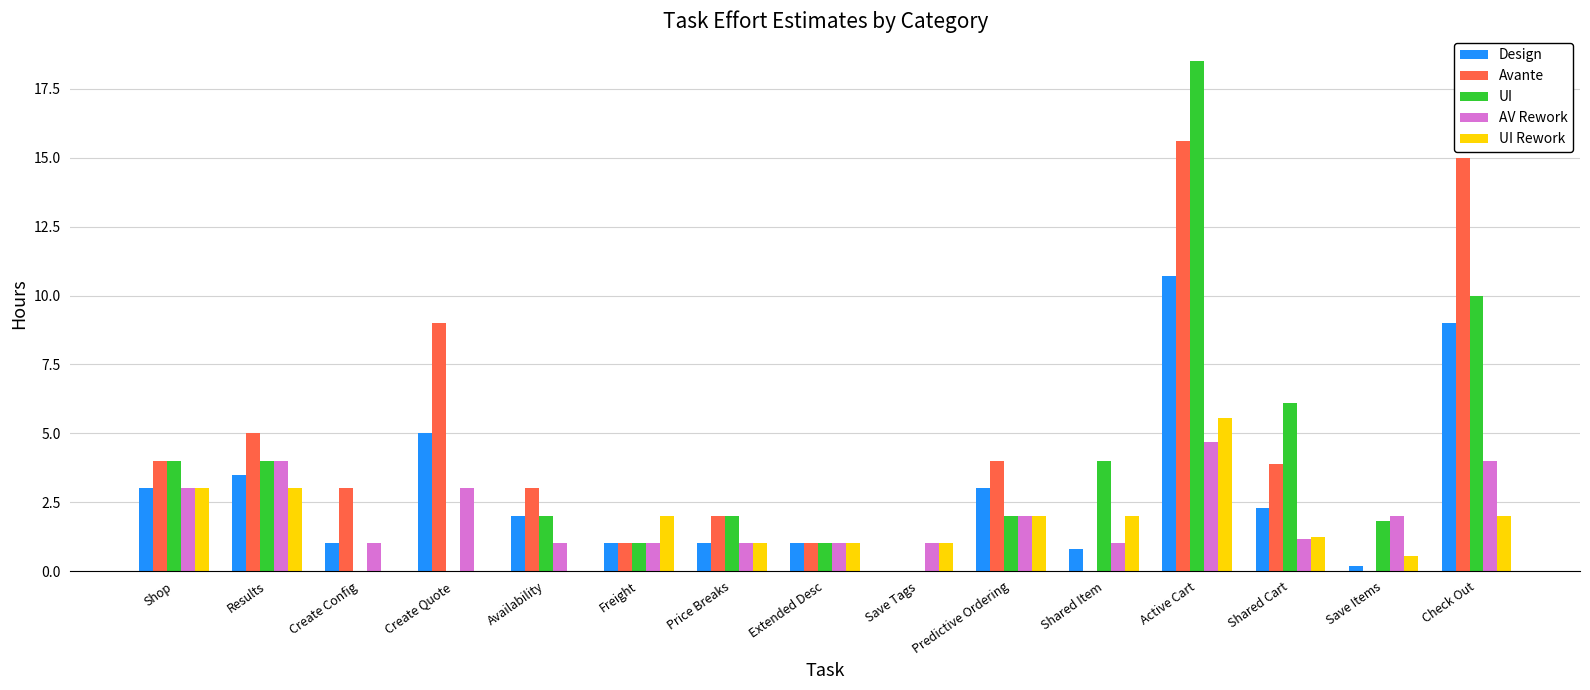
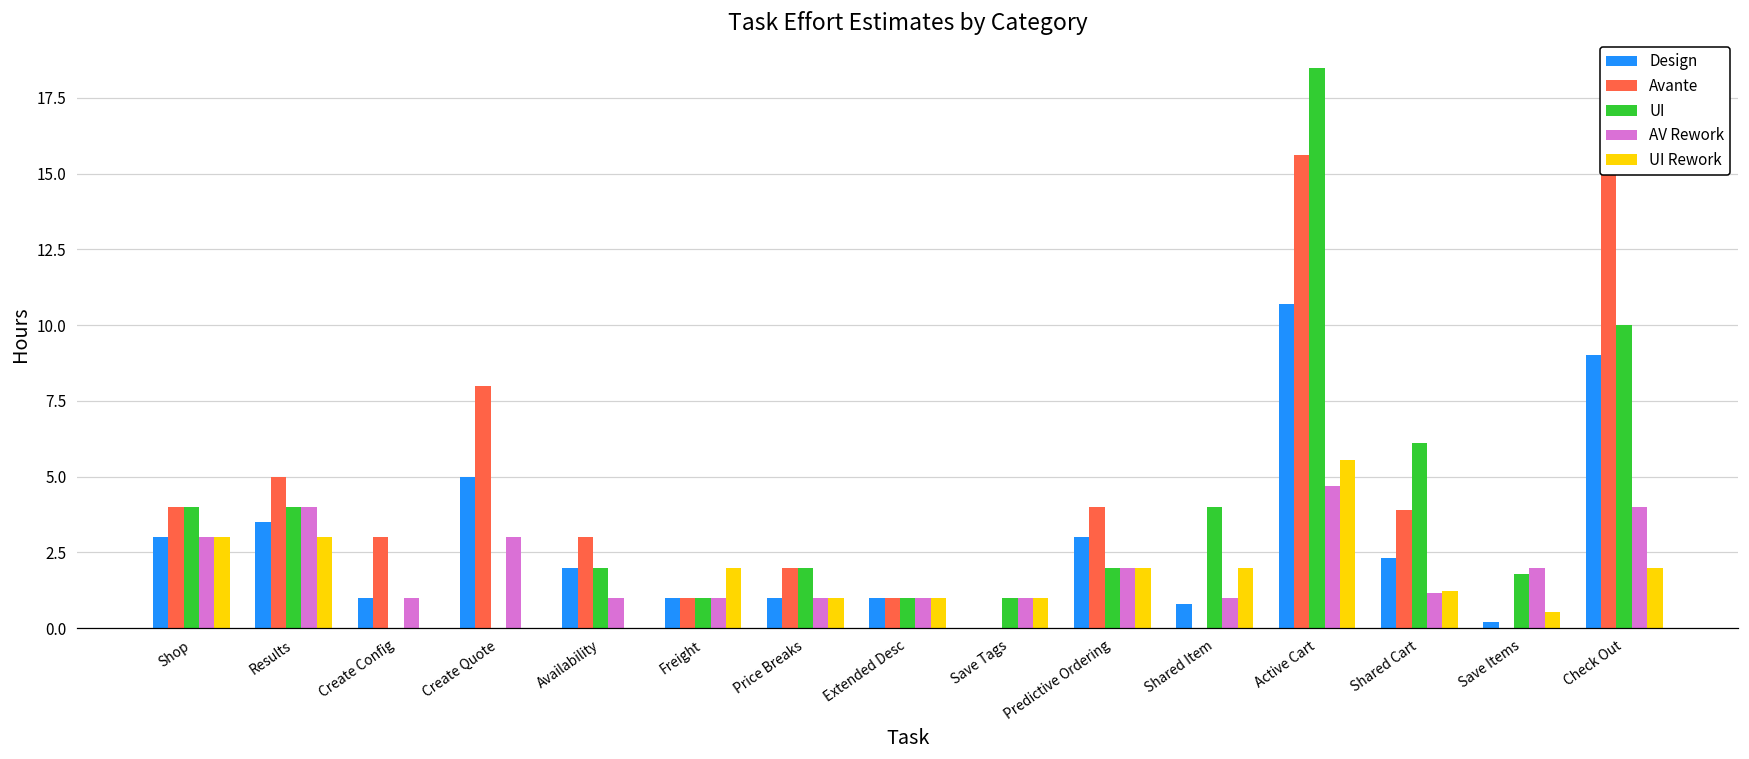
Avante, Create Quote: 9 -> 8
UI, Save Tags: 0 -> 1
